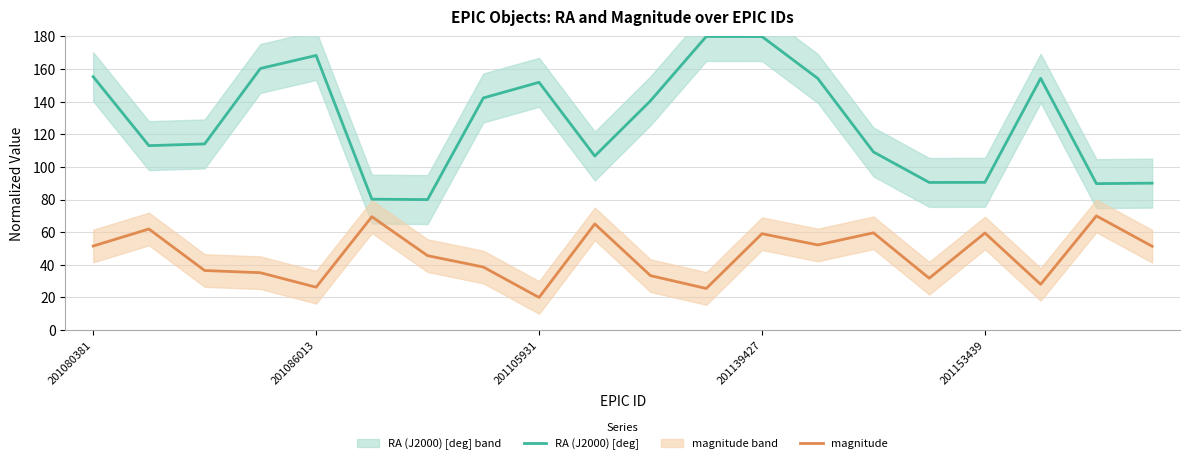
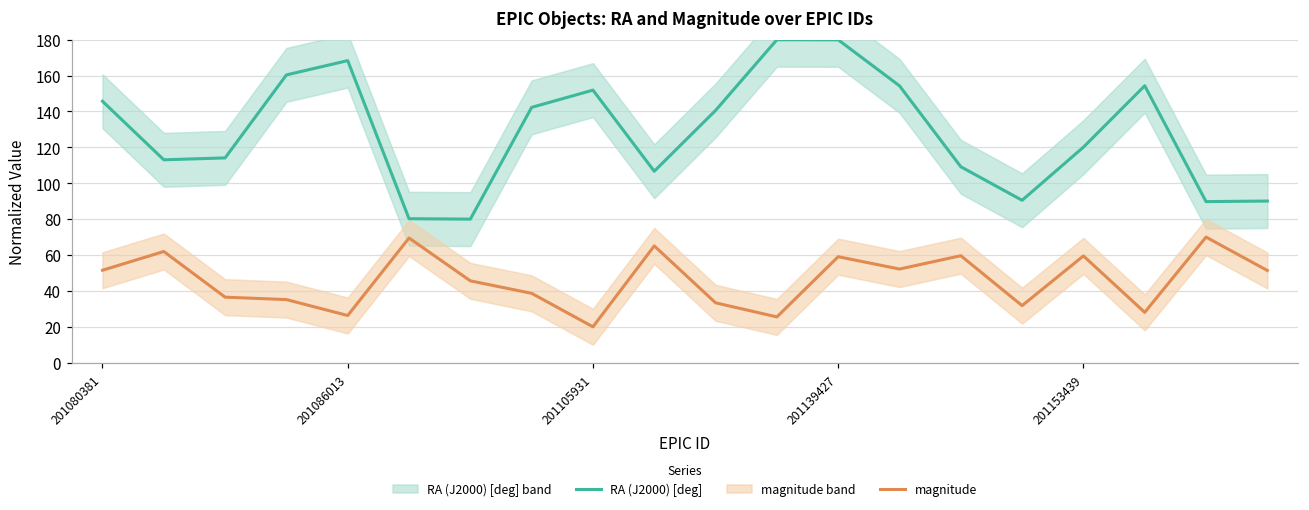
RA (J2000) [deg], 201080381: 155 -> 146
RA (J2000) [deg], 201153439: 91 -> 120
